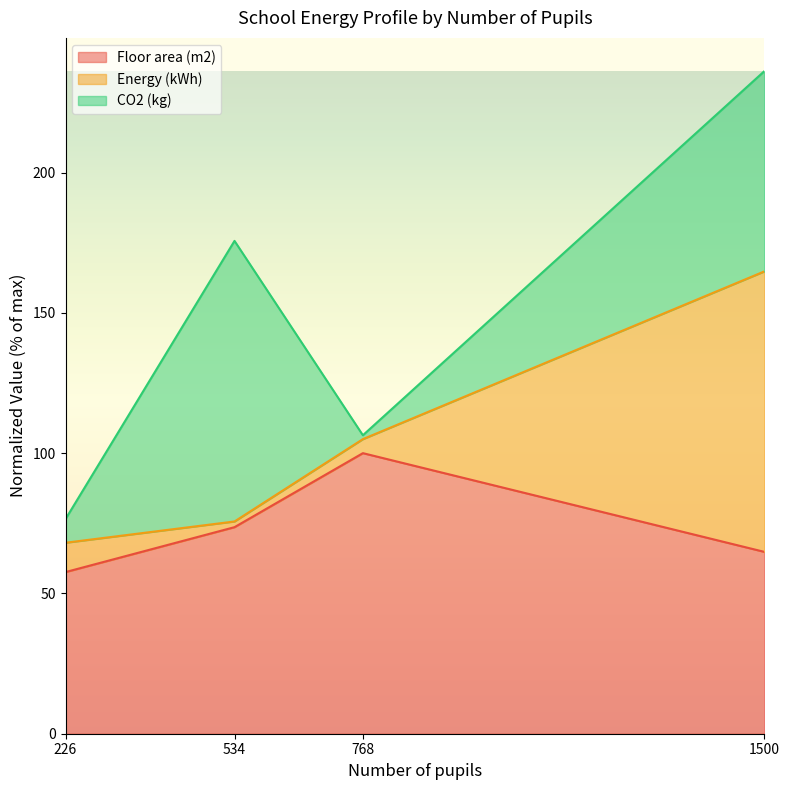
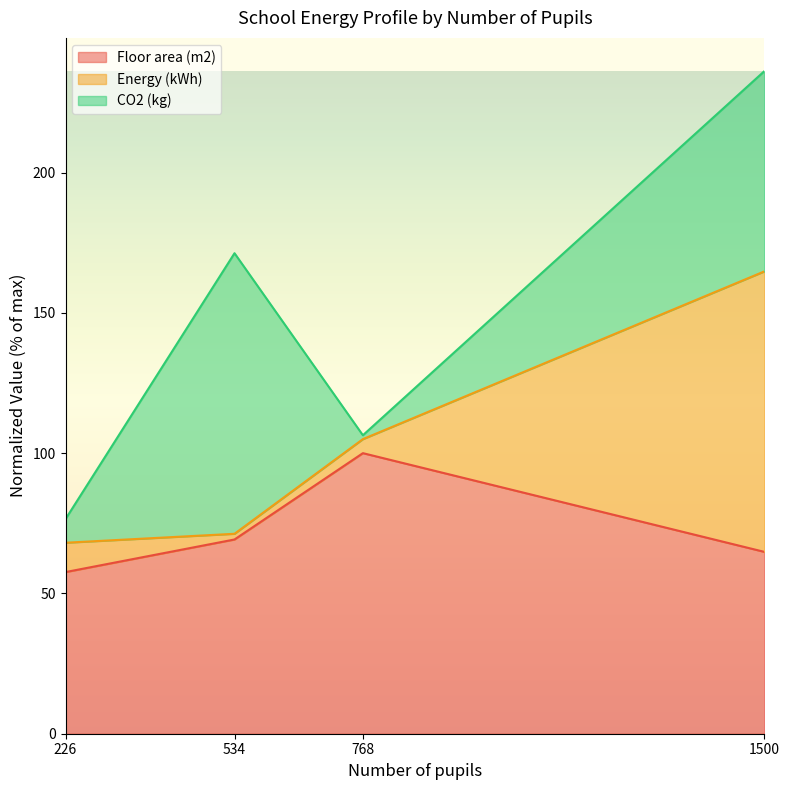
Floor area (m2), 534: 74 -> 69
